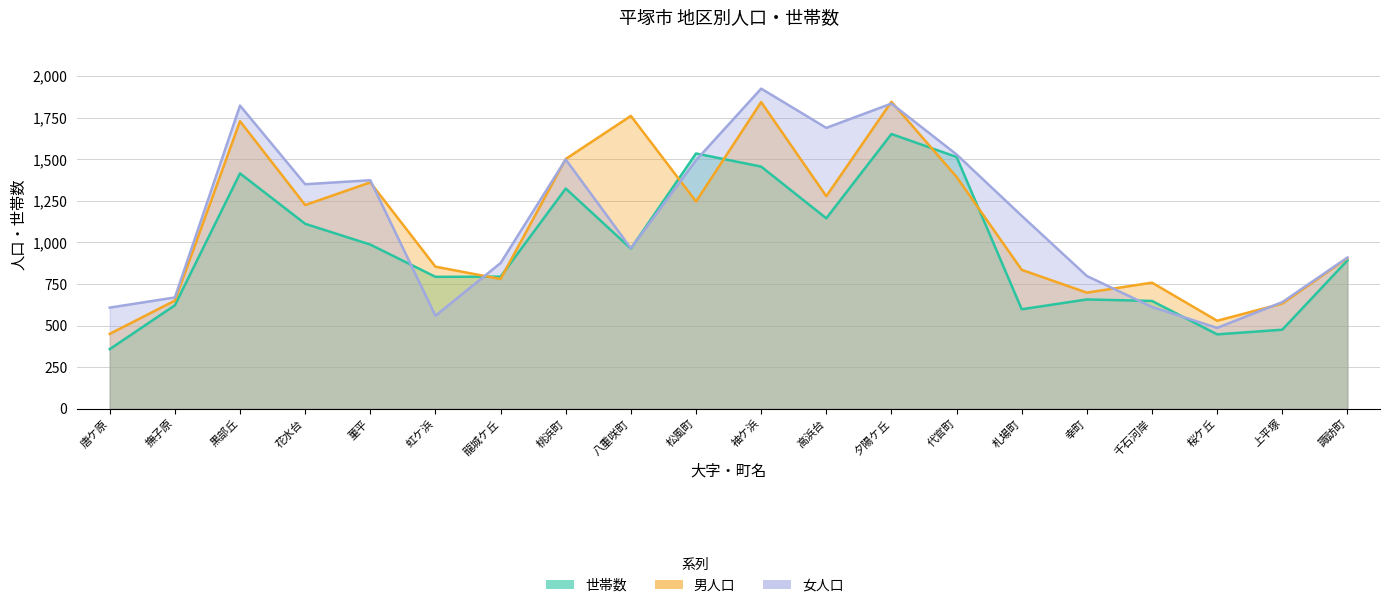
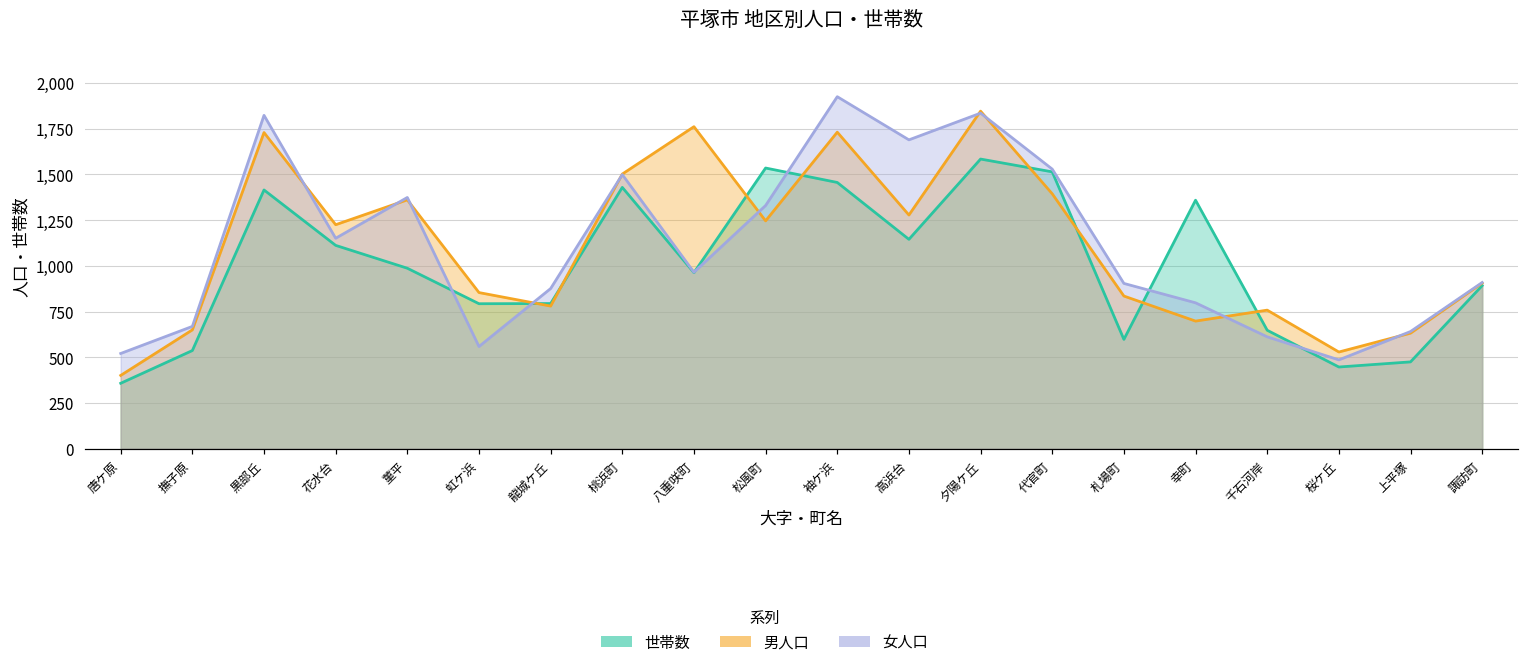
男人口, 唐ケ原: 450 -> 400
女人口, 唐ケ原: 610 -> 520
世帯数, 撫子原: 620 -> 540
女人口, 花水台: 1,350 -> 1,150
世帯数, 桃浜町: 1,320 -> 1,430
女人口, 松風町: 1,490 -> 1,330
男人口, 袖ケ浜: 1,840 -> 1,730
世帯数, 夕陽ケ丘: 1,650 -> 1,580
女人口, 札場町: 1,160 -> 900
世帯数, 幸町: 660 -> 1,360
